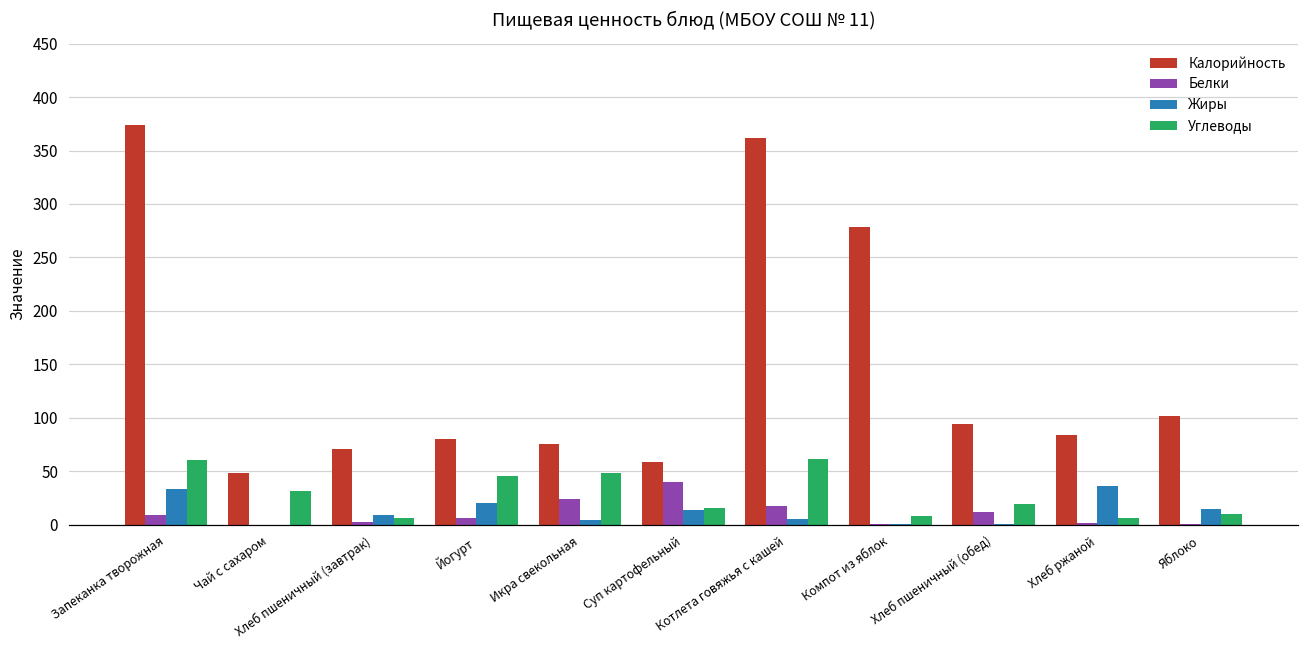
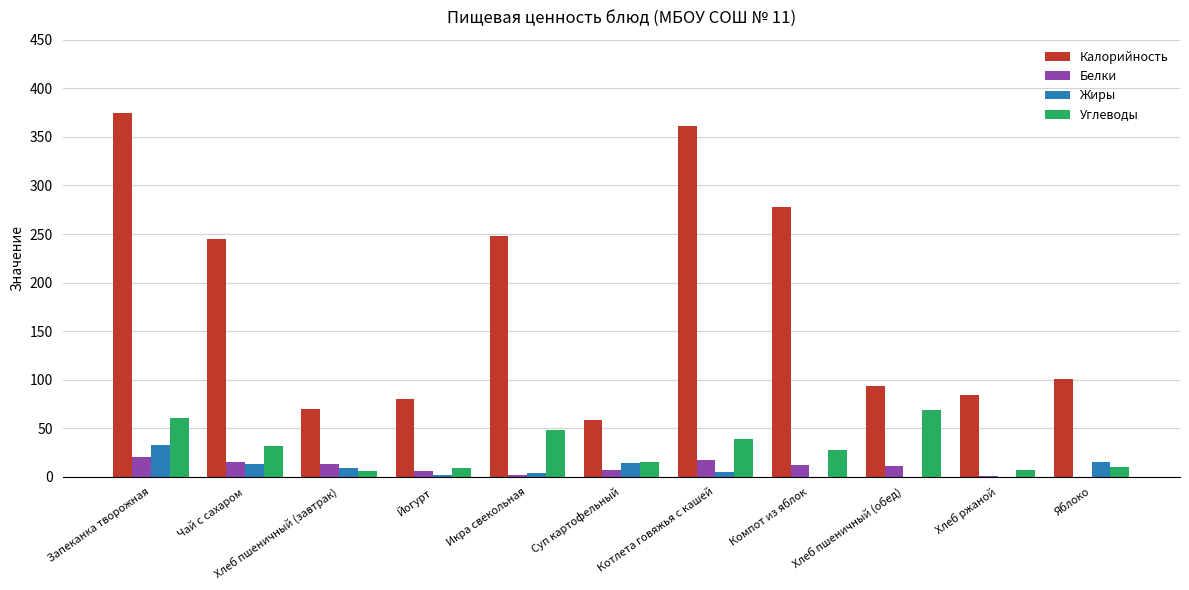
Белки, Запеканка творожная: 10 -> 20
Калорийность, Чай с сахаром: 50 -> 250
Белки, Чай с сахаром: 0 -> 10
Жиры, Чай с сахаром: 0 -> 10
Белки, Хлеб пшеничный (завтрак): 0 -> 10
Жиры, Йогурт: 20 -> 0
Углеводы, Йогурт: 50 -> 10
Калорийность, Икра свекольная: 80 -> 250
Белки, Икра свекольная: 20 -> 0
Белки, Суп картофельный: 40 -> 10
Углеводы, Котлета говяжья с кашей: 60 -> 40
Белки, Компот из яблок: 0 -> 10
Углеводы, Компот из яблок: 10 -> 30
Углеводы, Хлеб пшеничный (обед): 20 -> 70
Жиры, Хлеб ржаной: 40 -> 0
